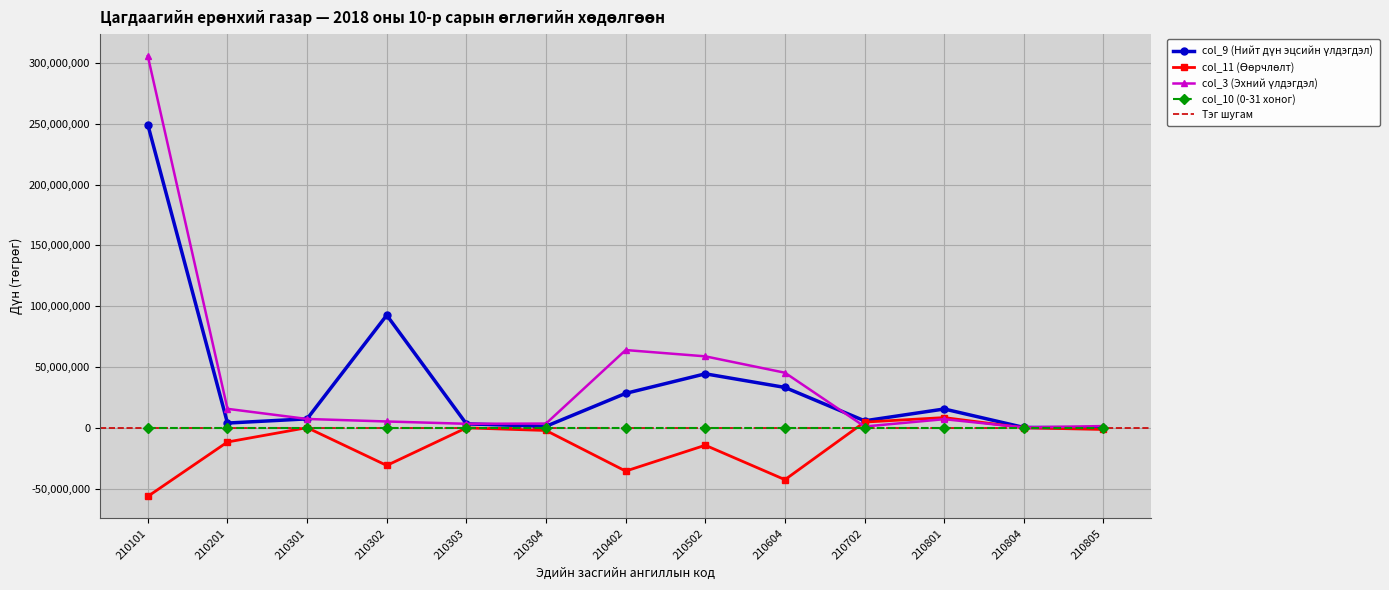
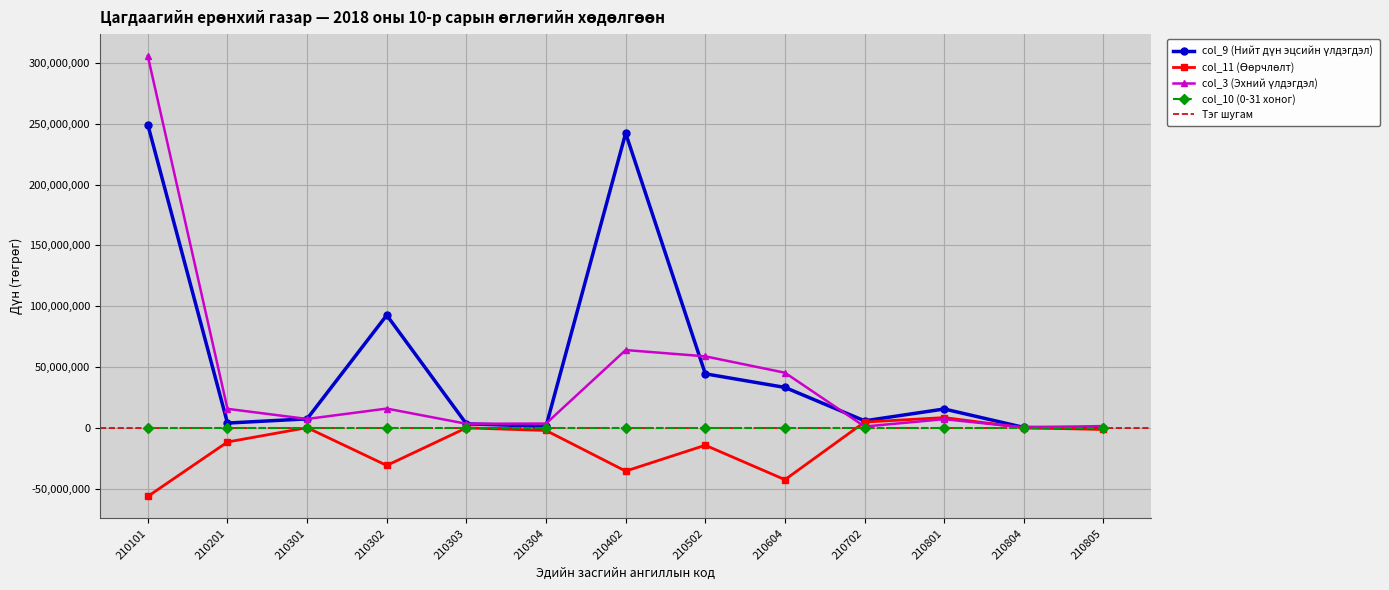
col_3 (Эхний үлдэгдэл), 210302: 5,000,000 -> 16,000,000
col_9 (Нийт дүн эцсийн үлдэгдэл), 210402: 28,000,000 -> 242,000,000
